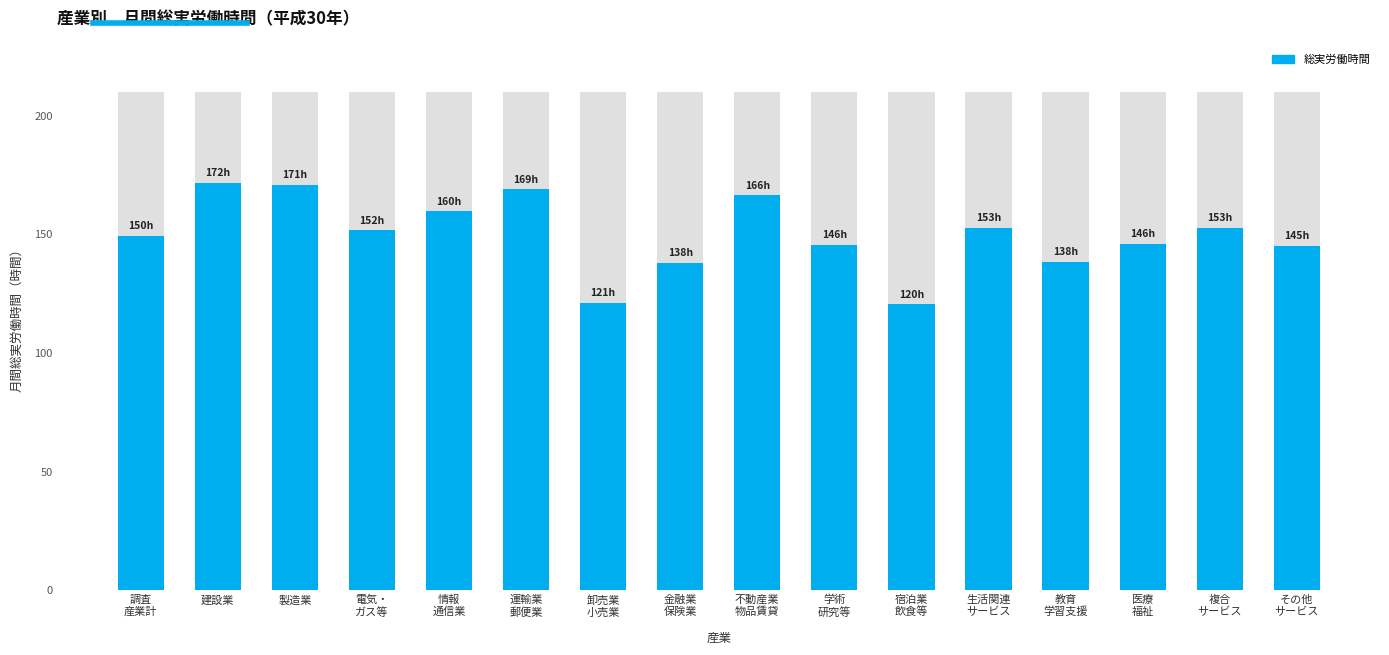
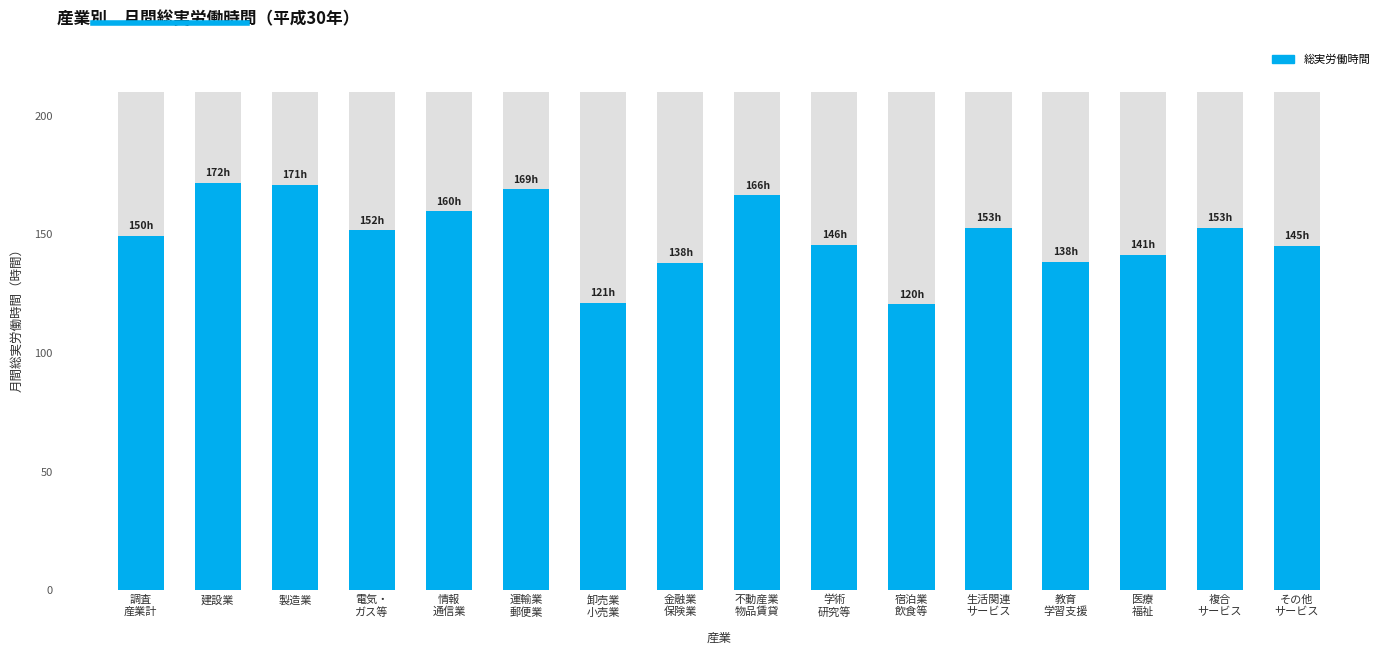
総実労働時間, 医療 福祉: 146h -> 141h
